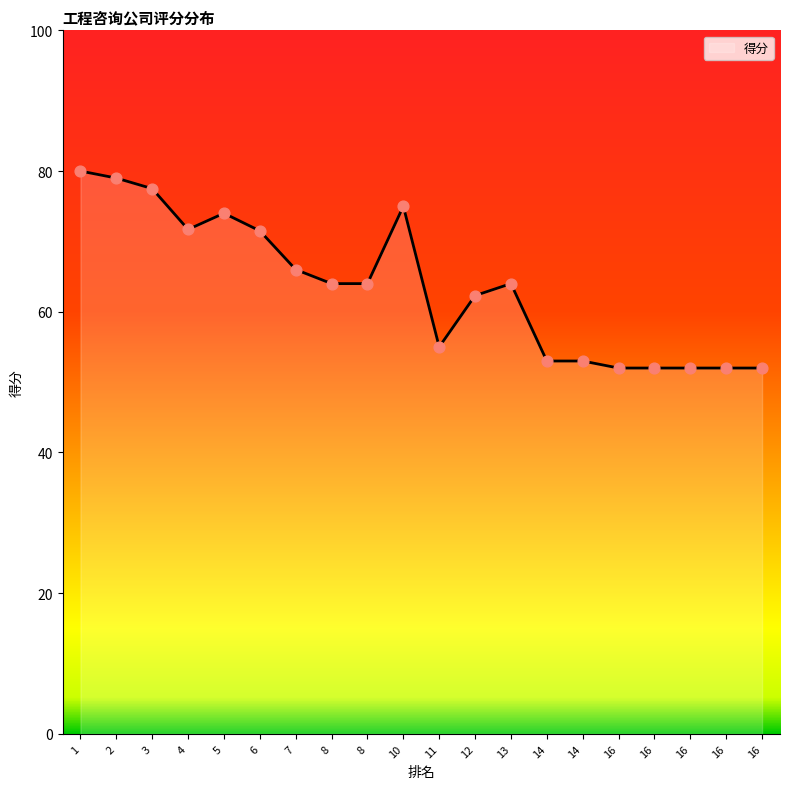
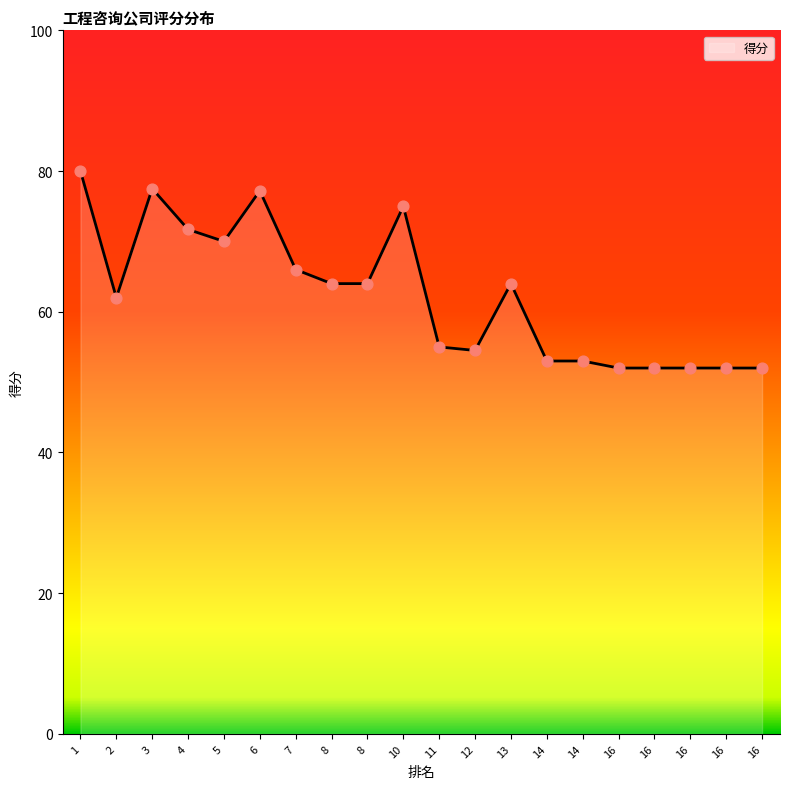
2: 79 -> 62
5: 74 -> 70
6: 72 -> 77
12: 62 -> 55
